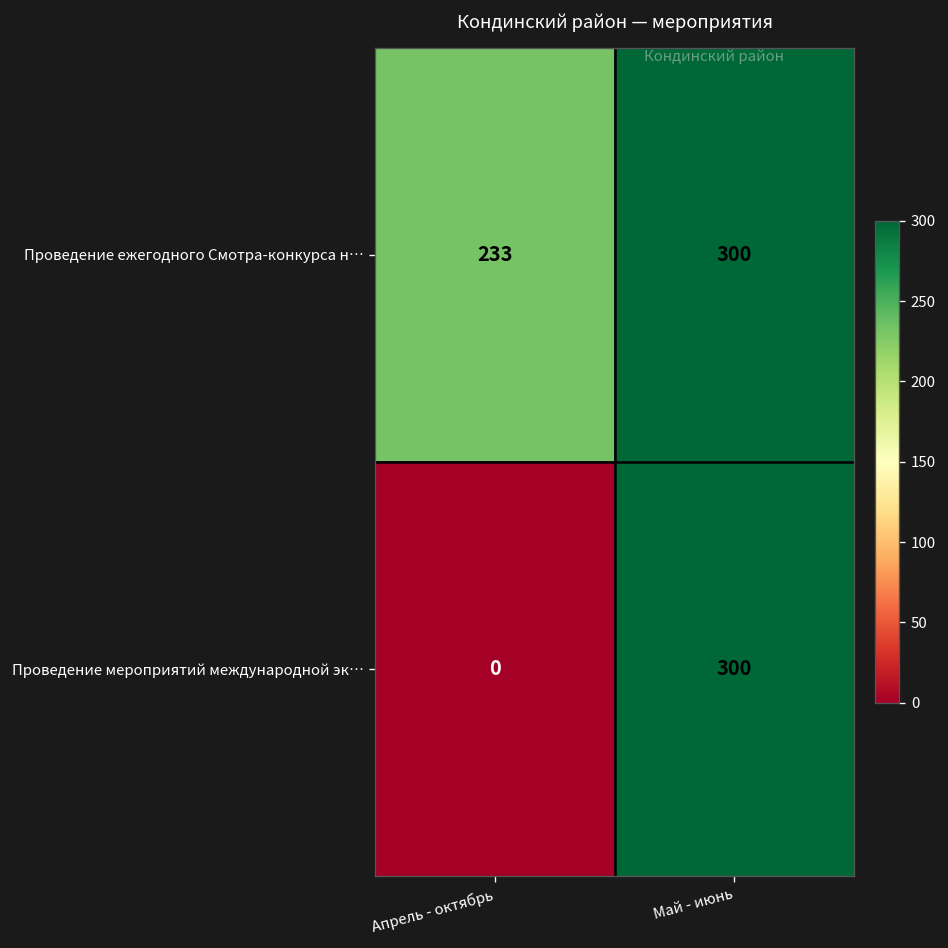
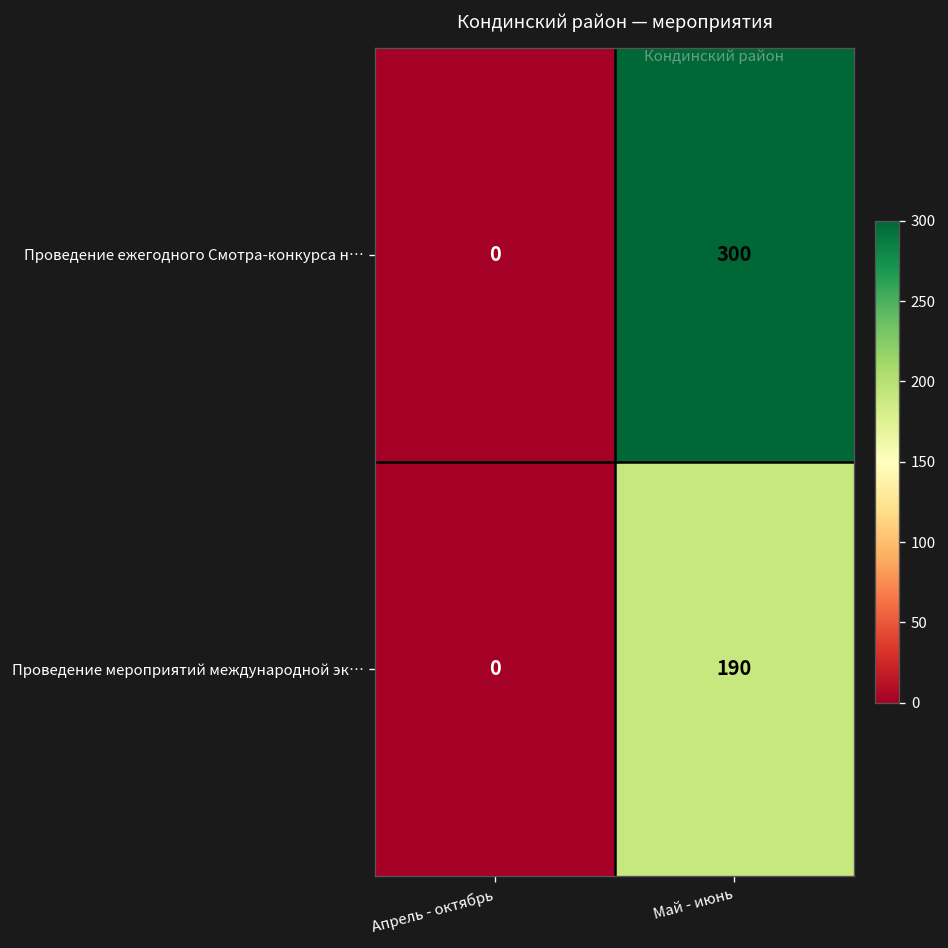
Проведение ежегодного Смотра-конкурса н…, Апрель - октябрь: 233 -> 0
Проведение мероприятий международной эк…, Май - июнь: 300 -> 190
